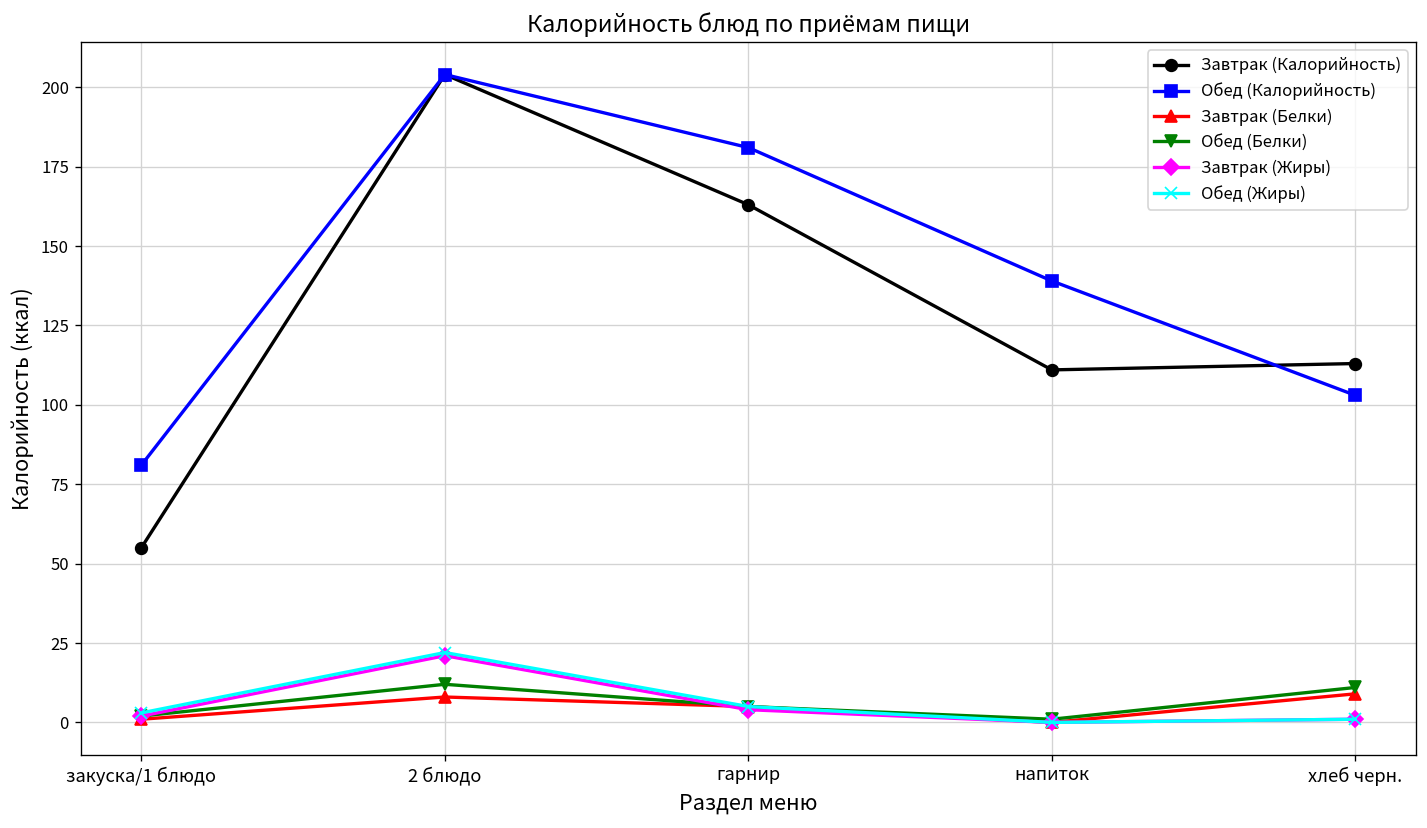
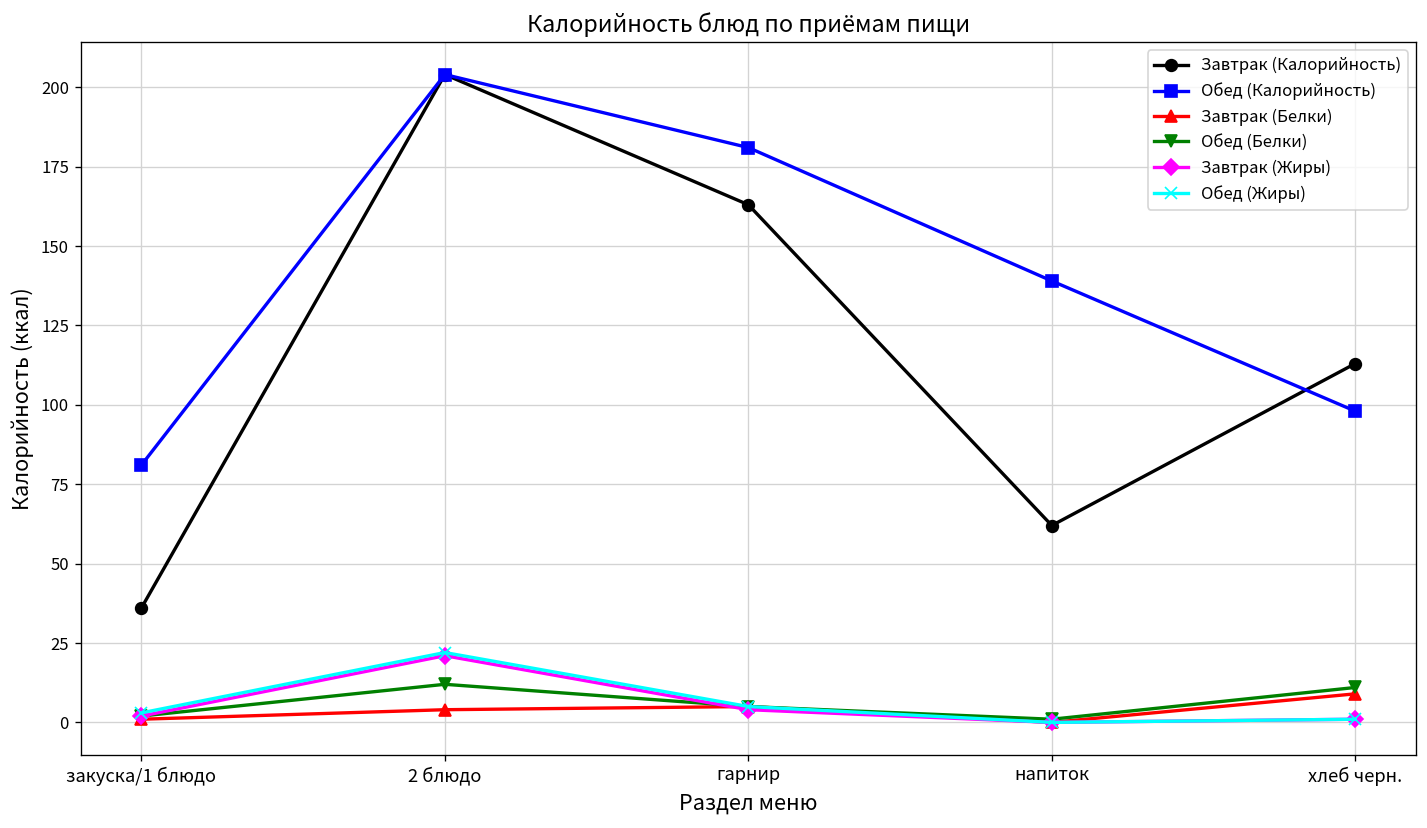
Завтрак (Калорийность), закуска/1 блюдо: 55 -> 36
Завтрак (Белки), 2 блюдо: 8 -> 4
Завтрак (Калорийность), напиток: 111 -> 62
Обед (Калорийность), хлеб черн.: 103 -> 98
